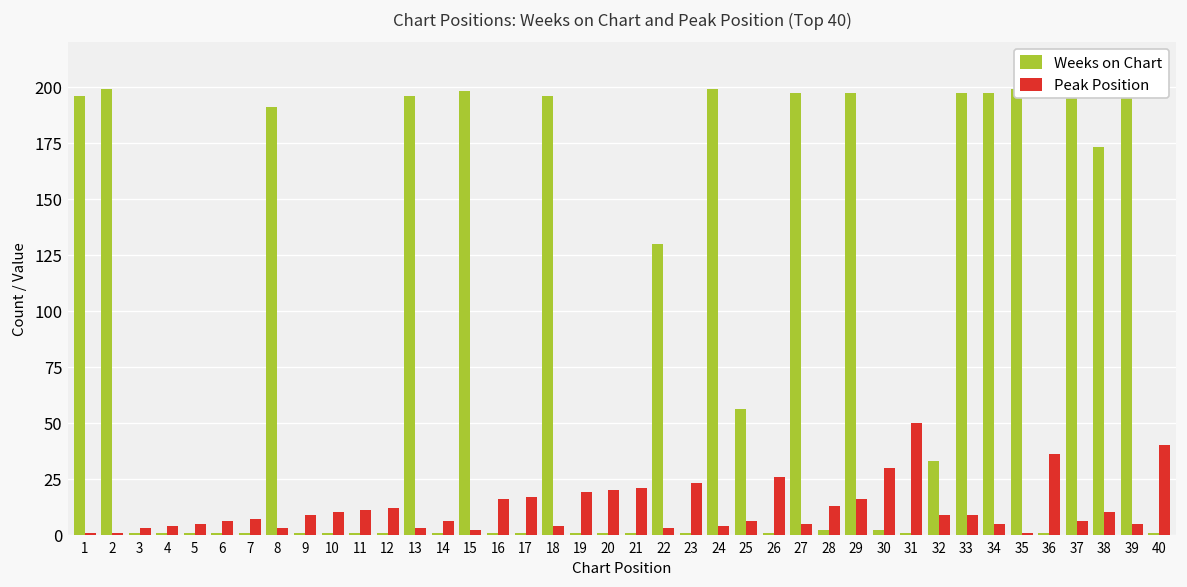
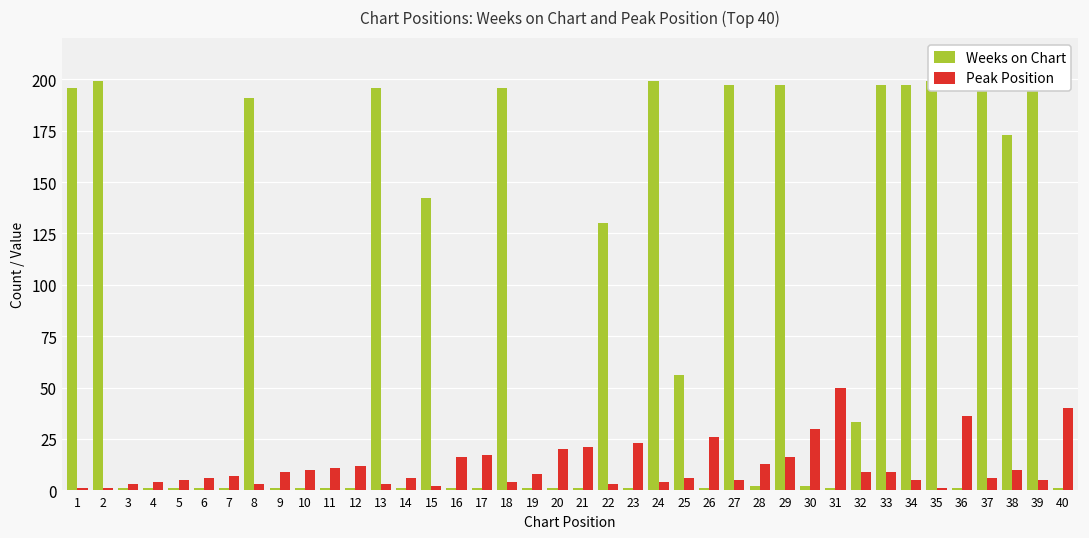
Weeks on Chart, 15: 198 -> 142
Peak Position, 19: 19 -> 8
